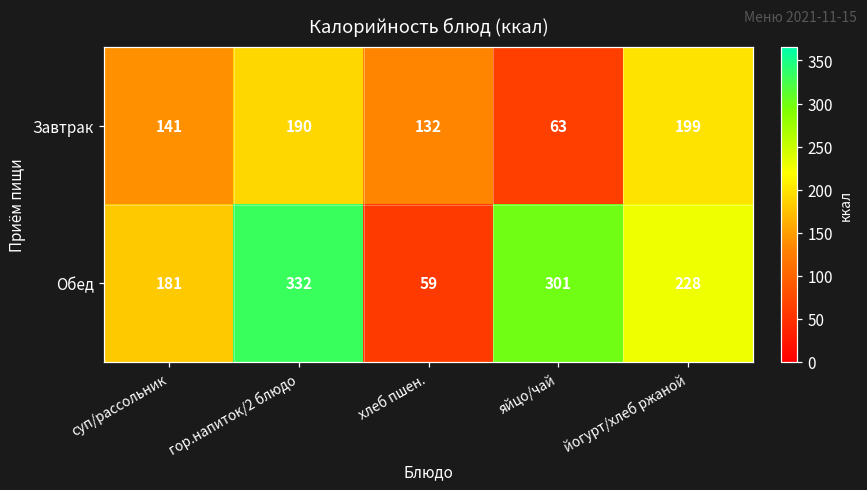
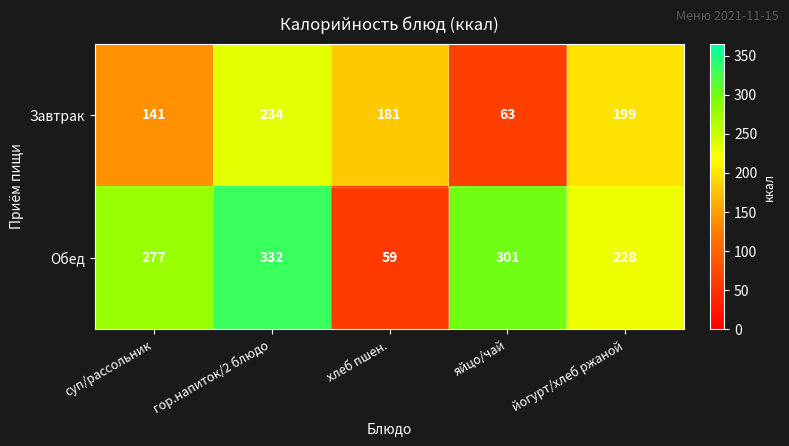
Завтрак, гор.напиток/2 блюдо: 190 -> 234
Завтрак, хлеб пшен.: 132 -> 181
Обед, суп/рассольник: 181 -> 277
